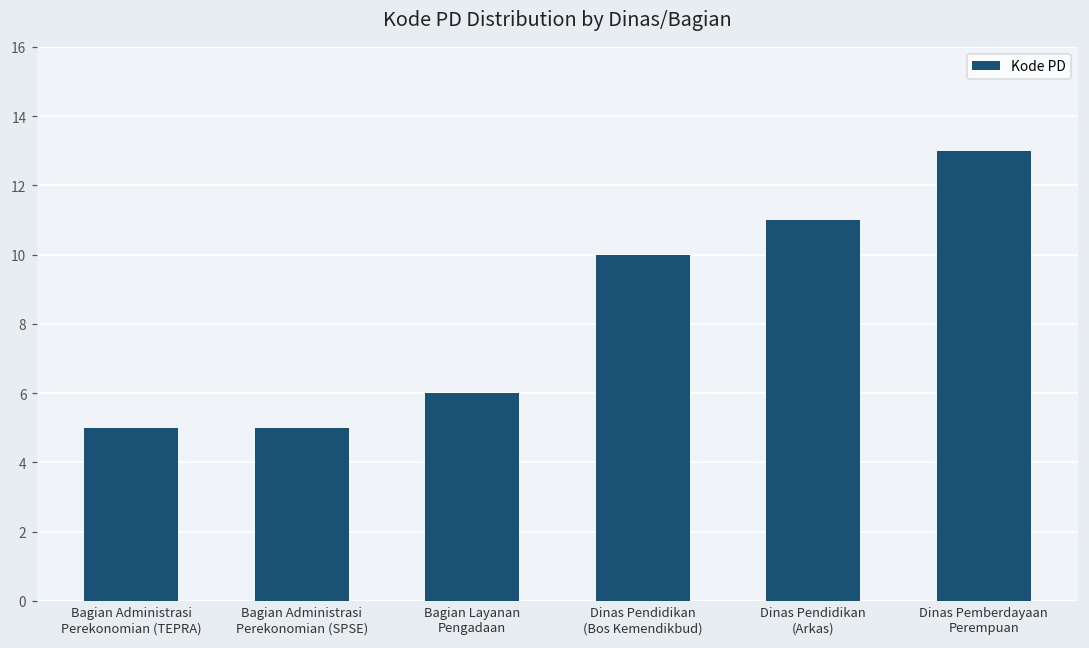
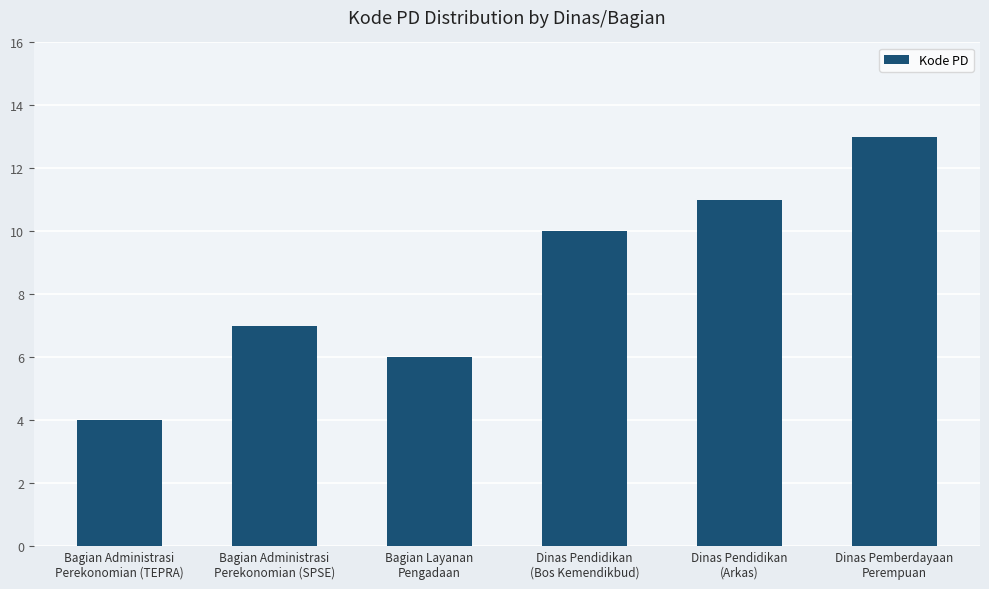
Bagian Administrasi Perekonomian (TEPRA): 5 -> 4
Bagian Administrasi Perekonomian (SPSE): 5 -> 7
